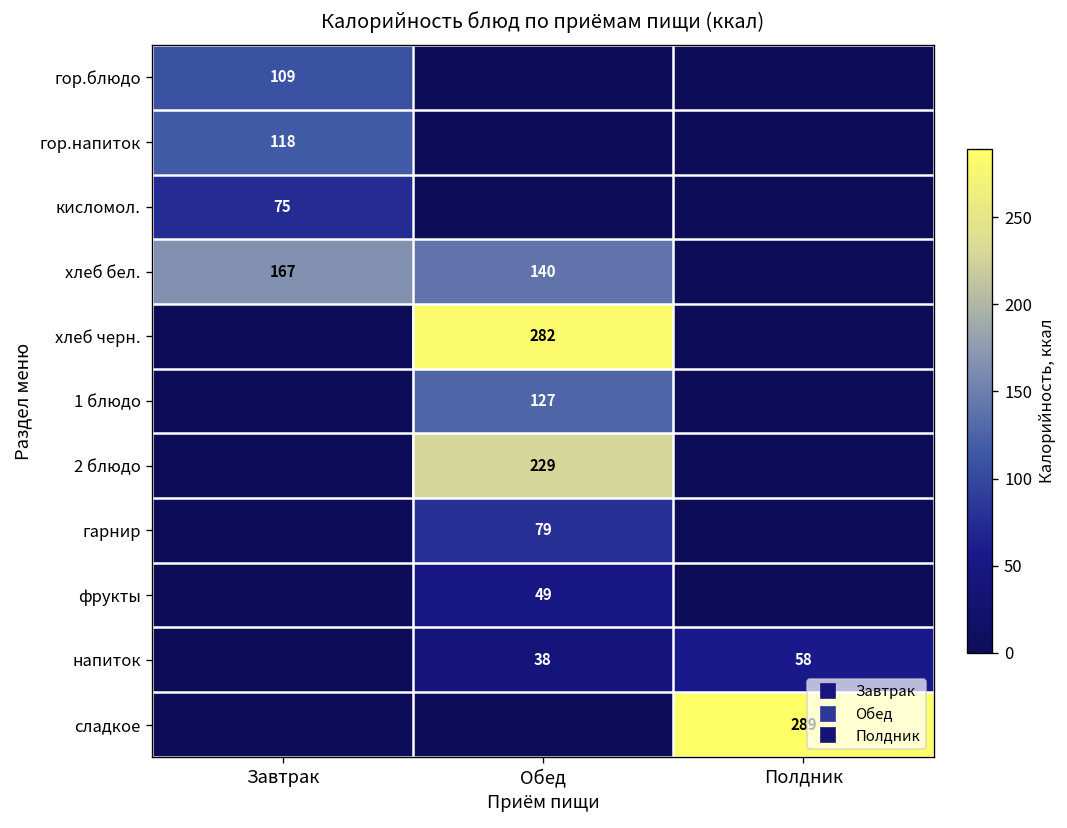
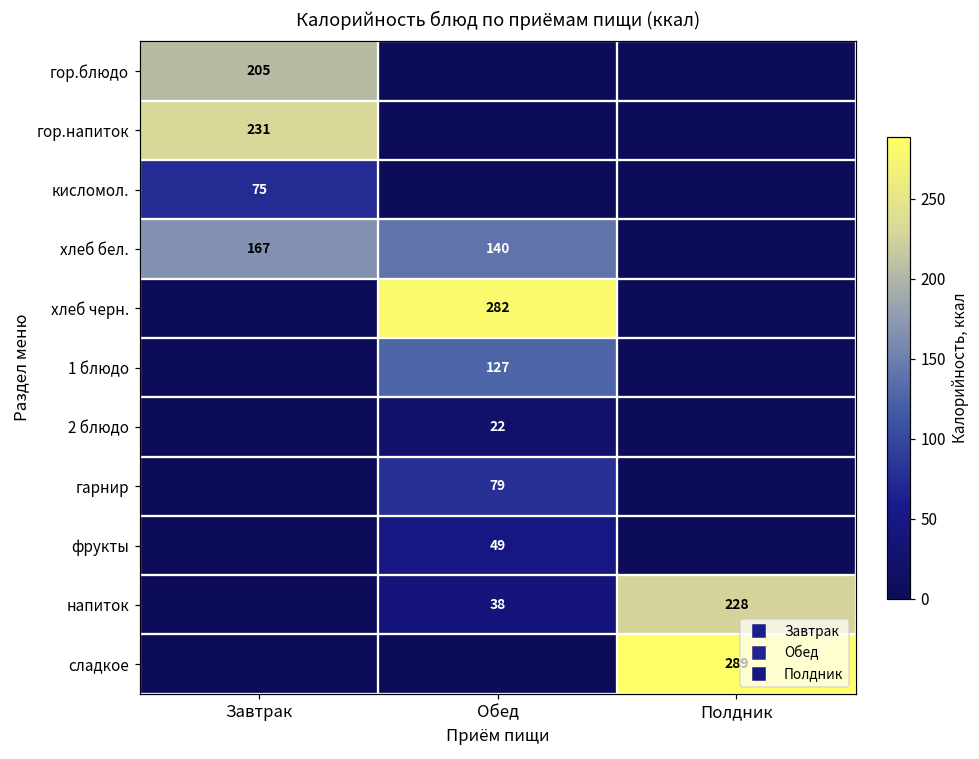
гор.блюдо, Завтрак: 109 -> 205
гор.напиток, Завтрак: 118 -> 231
2 блюдо, Обед: 229 -> 22
напиток, Полдник: 58 -> 228
